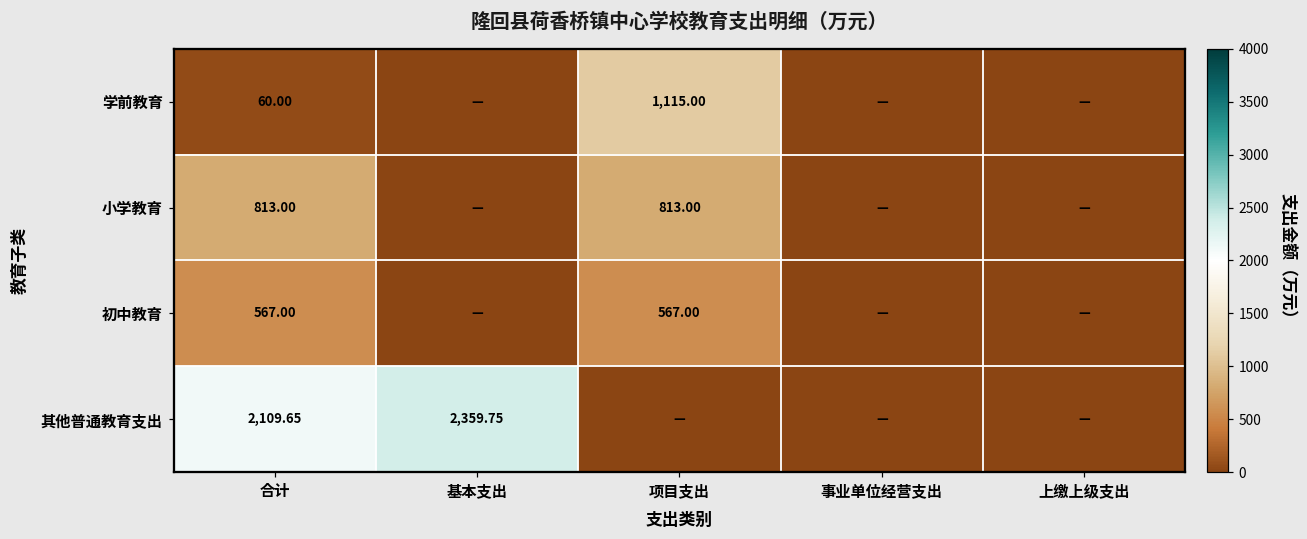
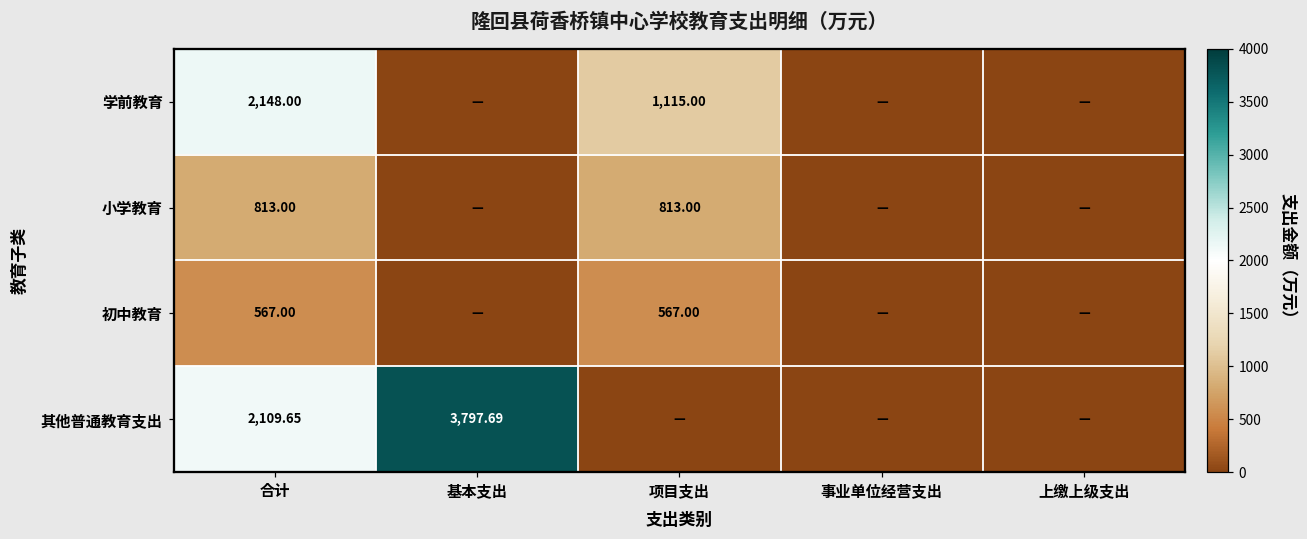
学前教育, 合计: 60.00 -> 2,148.00
其他普通教育支出, 基本支出: 2,359.75 -> 3,797.69
